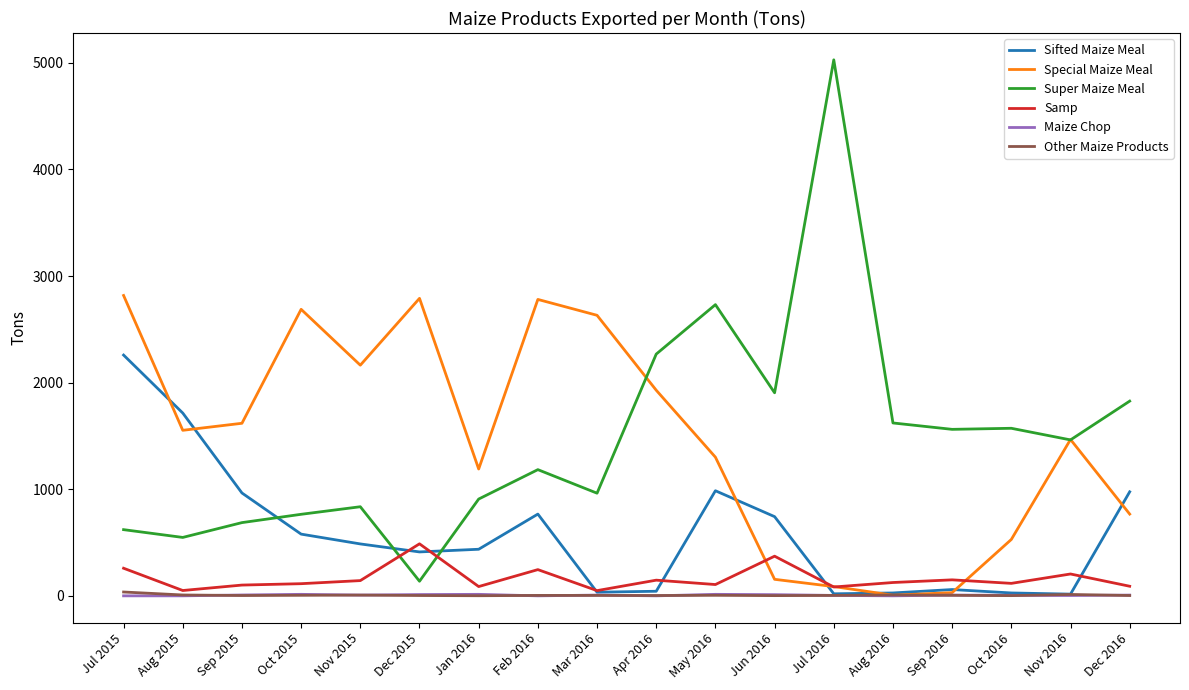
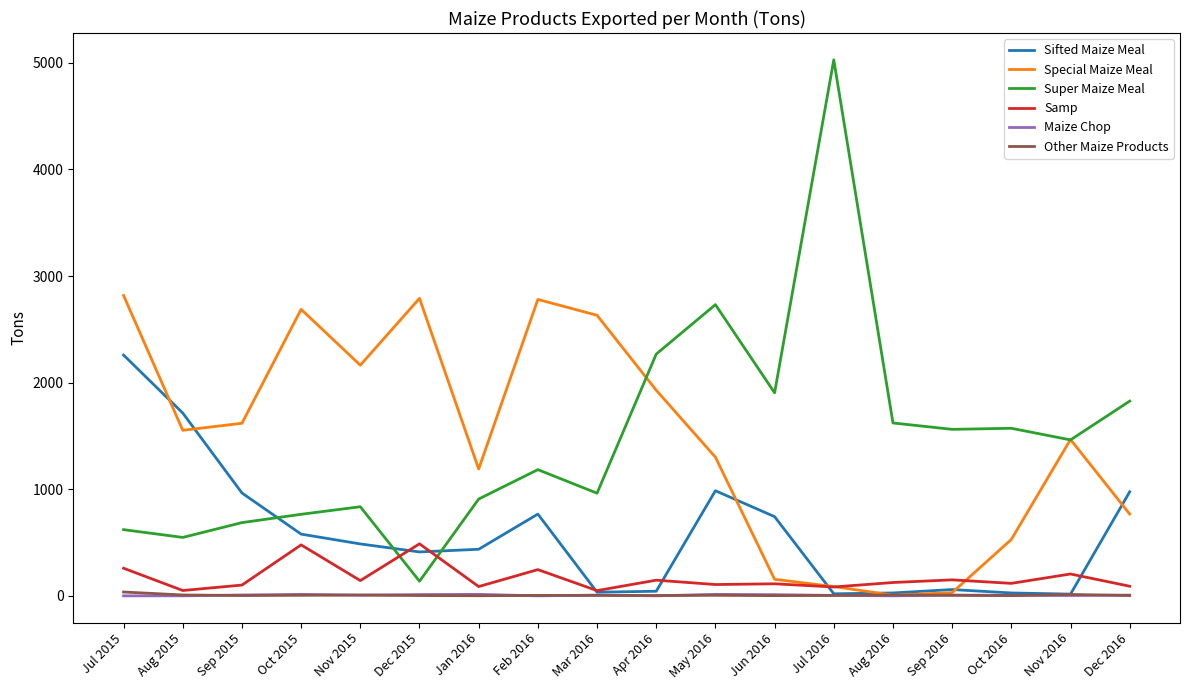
Samp, Oct 2015: 110 -> 480
Samp, Jun 2016: 370 -> 110
